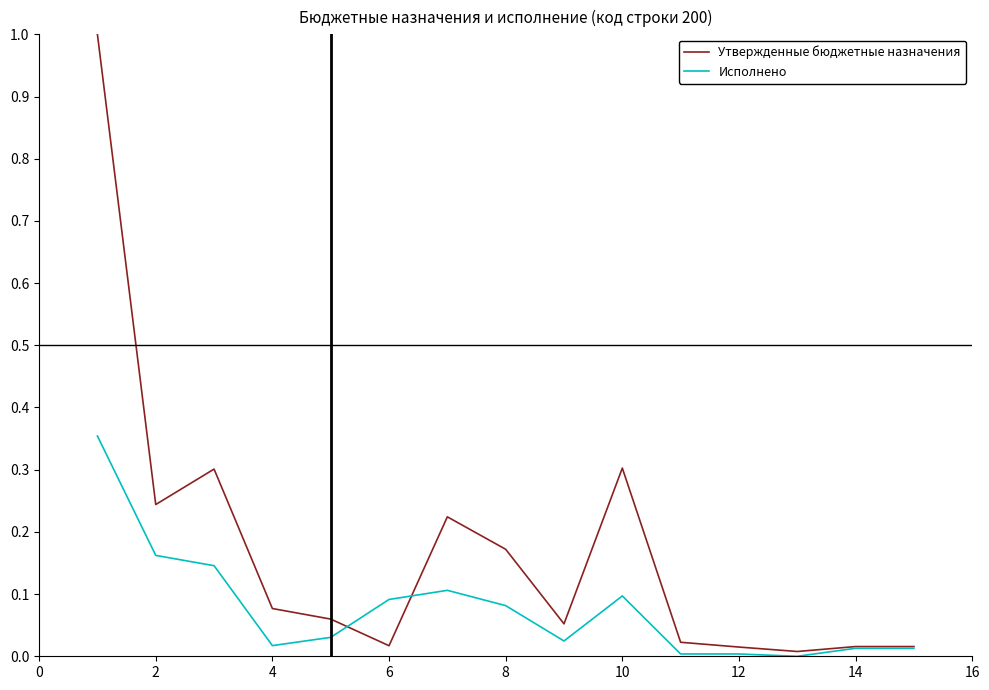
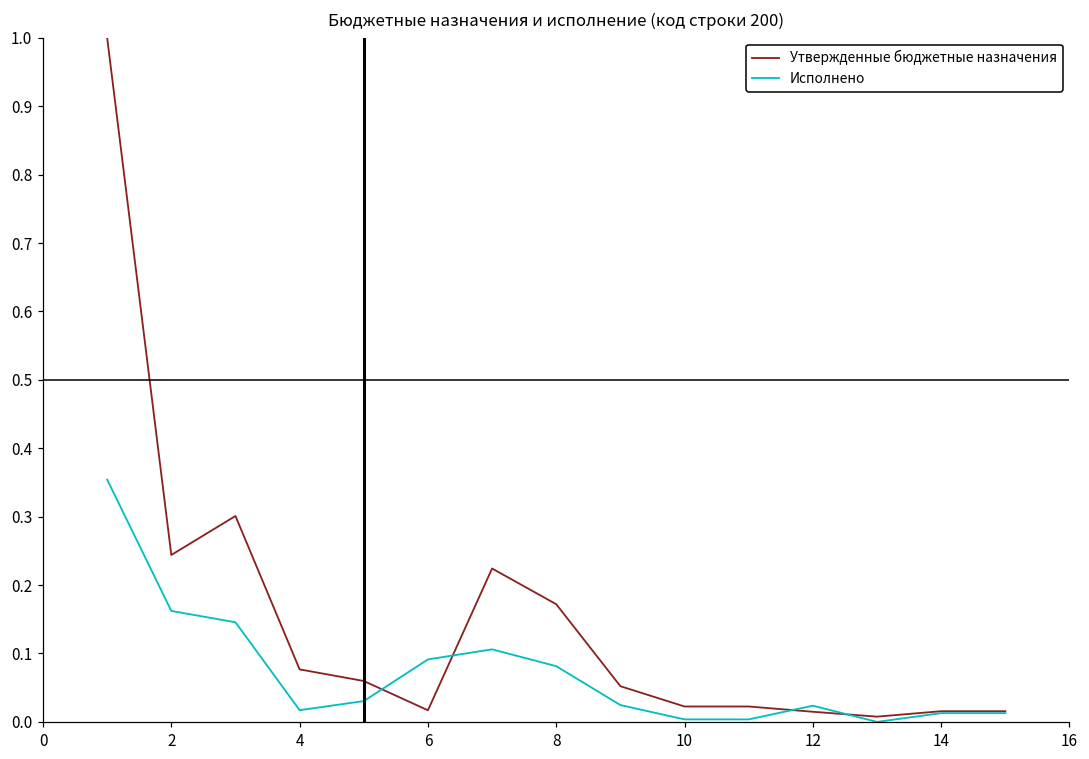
Утвержденные бюджетные назначения, 10: 0.30 -> 0.02
Исполнено, 10: 0.10 -> 0.00
Исполнено, 12: 0.00 -> 0.02
